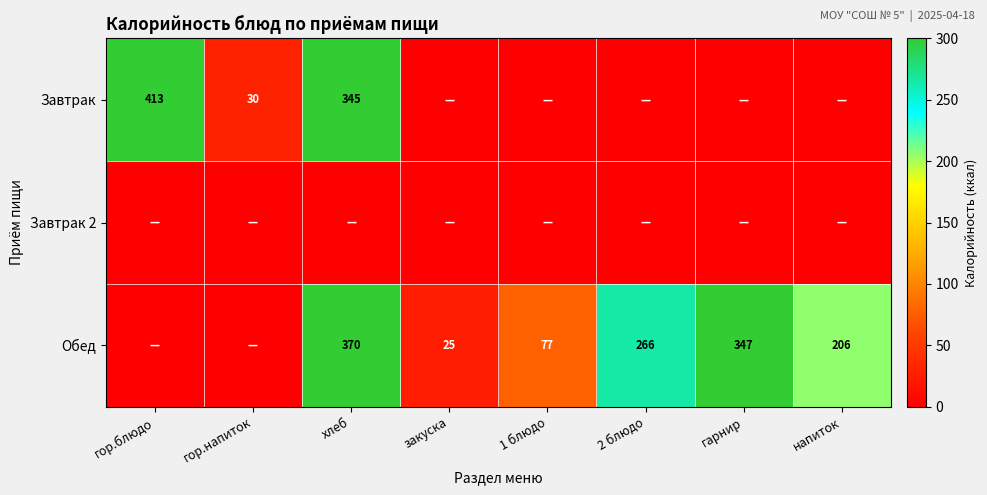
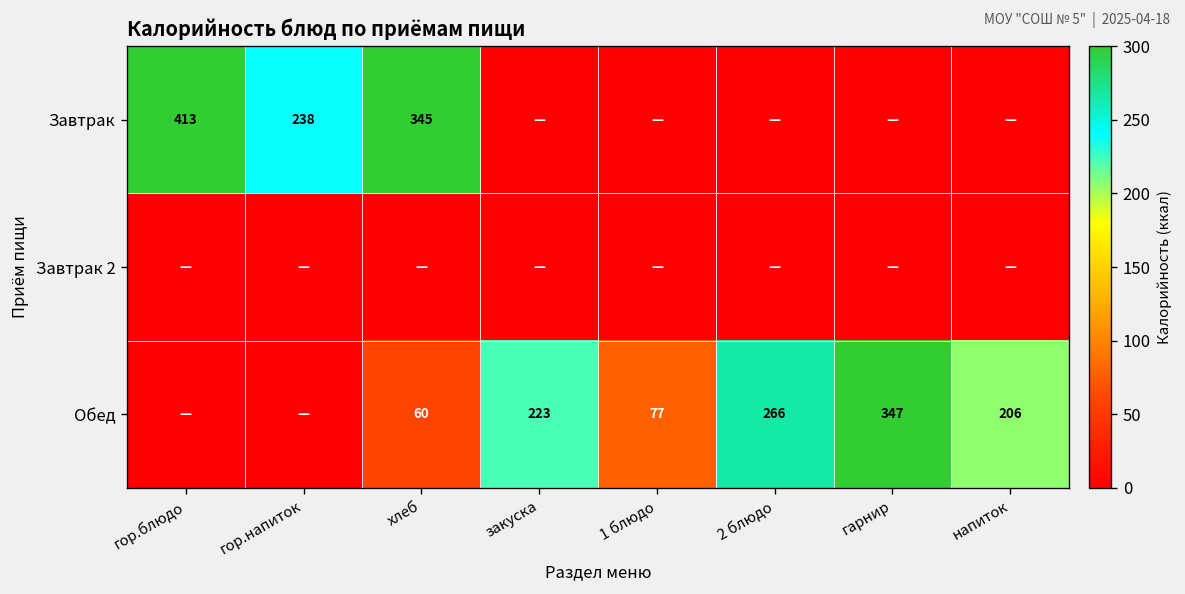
Завтрак, гор.напиток: 30 -> 238
Обед, хлеб: 370 -> 60
Обед, закуска: 25 -> 223
